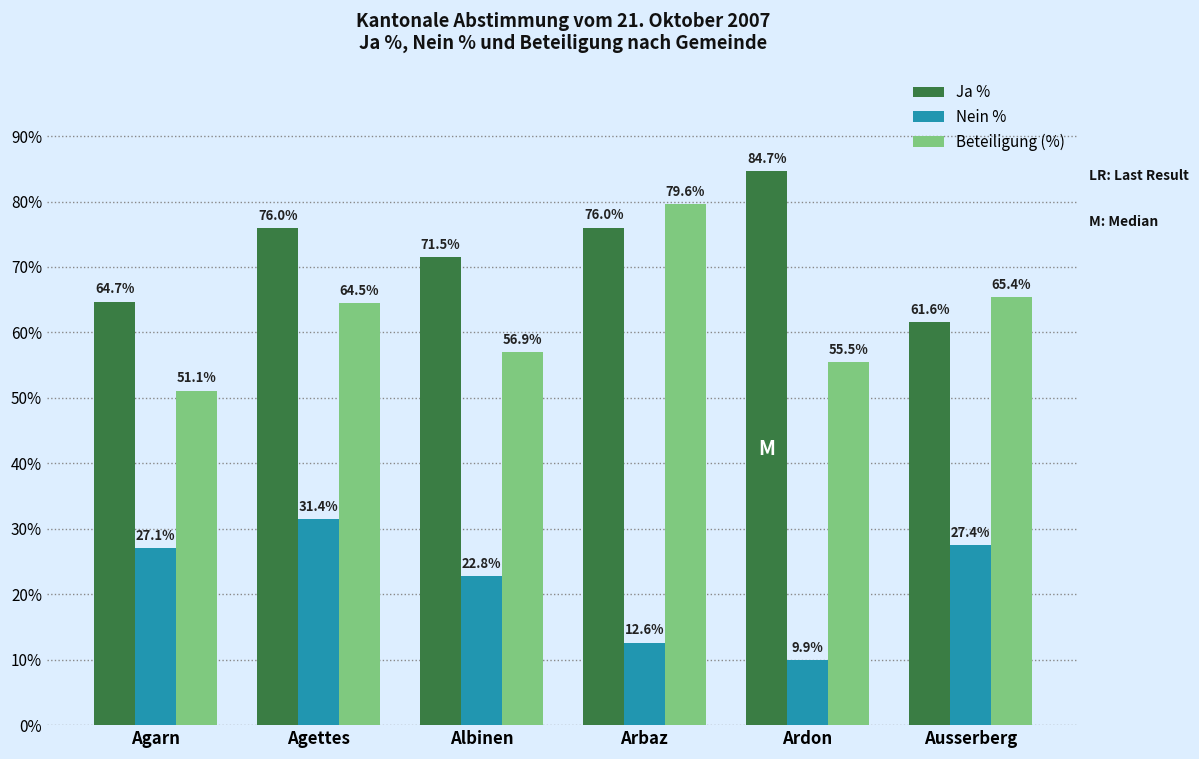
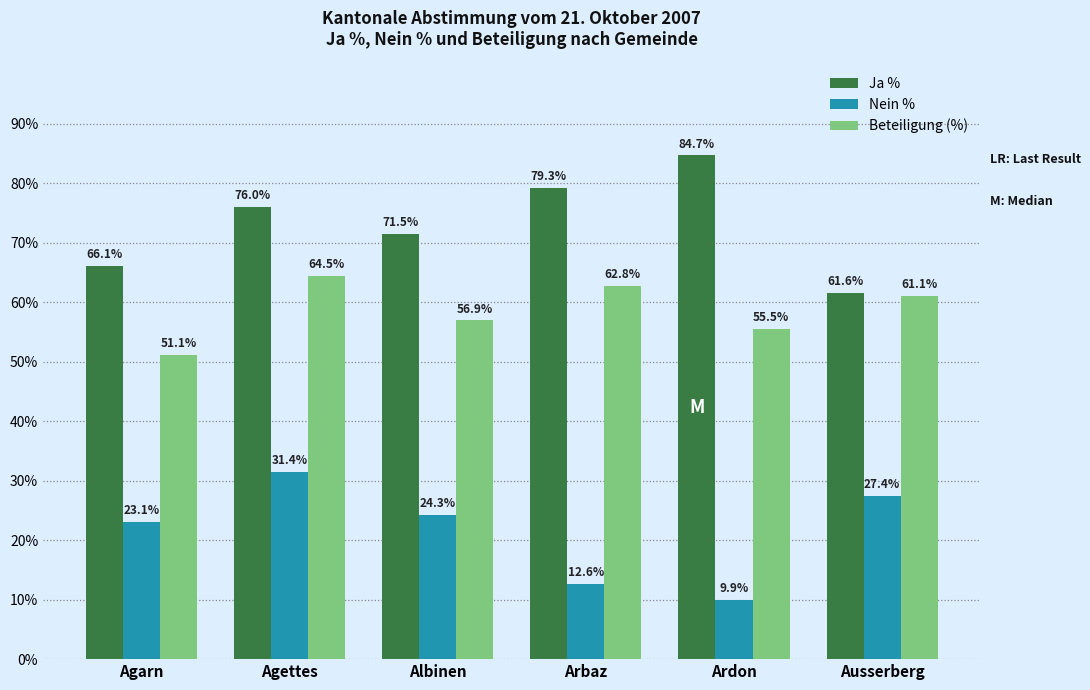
Ja %, Agarn: 64.7% -> 66.1%
Nein %, Agarn: 27.1% -> 23.1%
Nein %, Albinen: 22.8% -> 24.3%
Ja %, Arbaz: 76.0% -> 79.3%
Beteiligung (%), Arbaz: 79.6% -> 62.8%
Beteiligung (%), Ausserberg: 65.4% -> 61.1%
